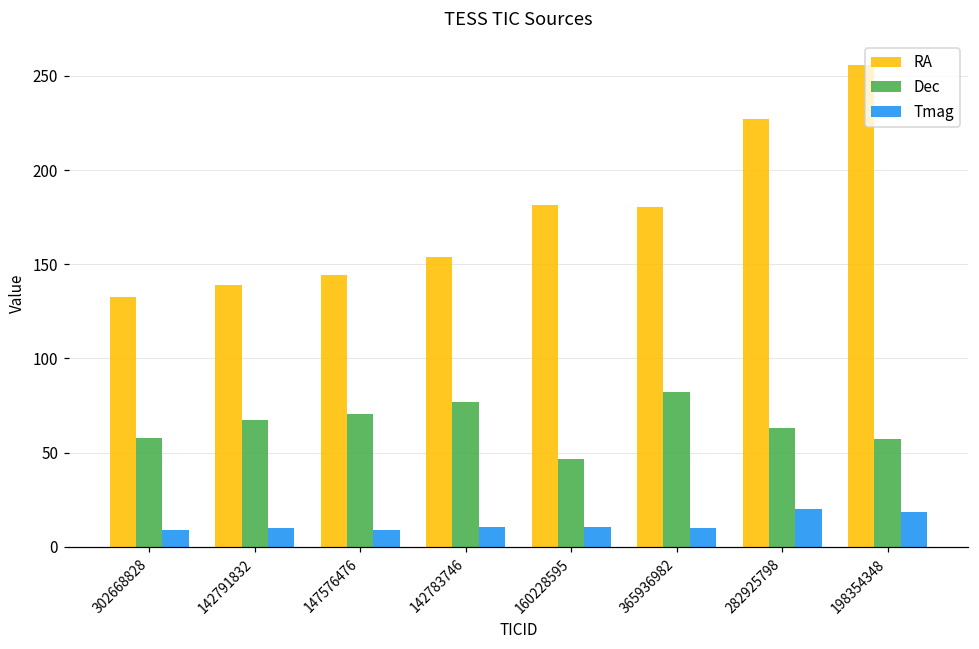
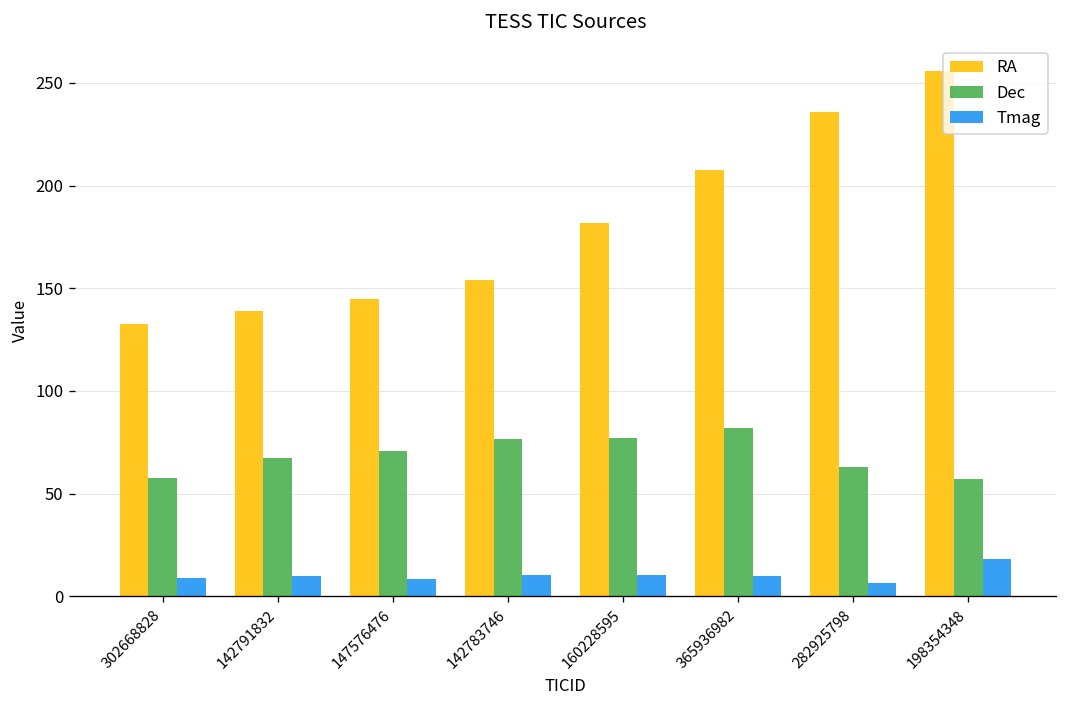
Dec, 160228595: 46 -> 77
RA, 365936982: 180 -> 208
RA, 282925798: 227 -> 236
Tmag, 282925798: 20 -> 6
